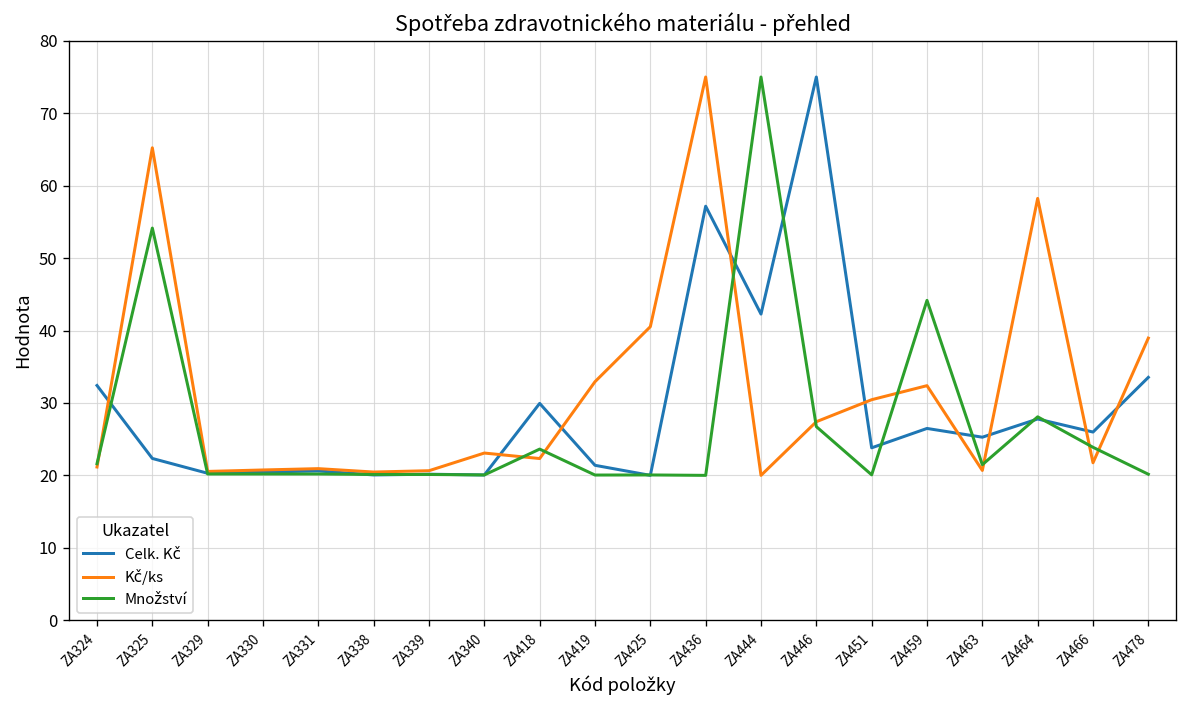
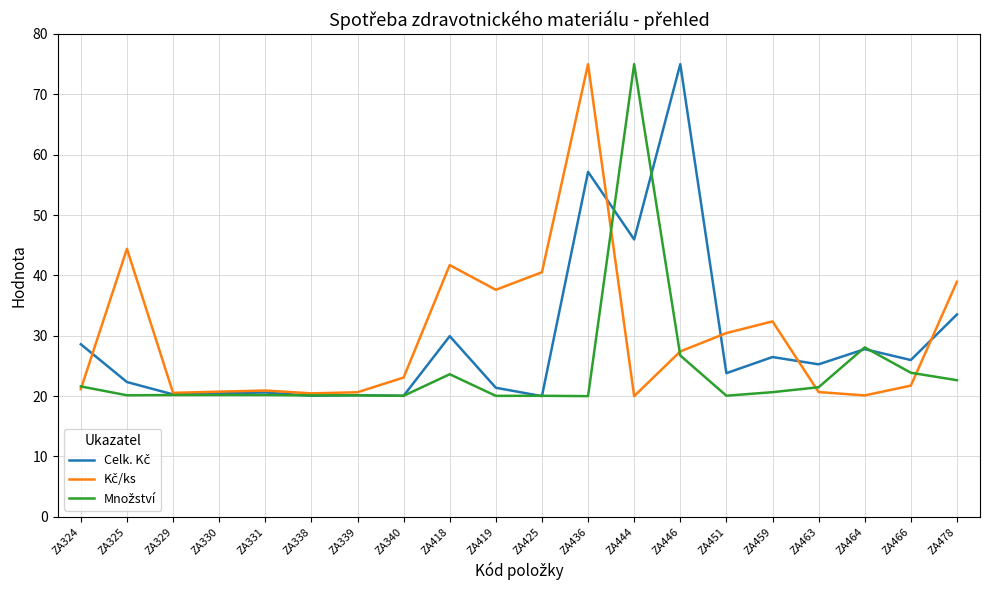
Celk. Kč, ZA324: 32 -> 29
Kč/ks, ZA325: 65 -> 44
Množství, ZA325: 54 -> 20
Kč/ks, ZA418: 22 -> 42
Kč/ks, ZA419: 33 -> 38
Celk. Kč, ZA444: 42 -> 46
Množství, ZA459: 44 -> 21
Kč/ks, ZA464: 58 -> 20
Množství, ZA478: 20 -> 23
